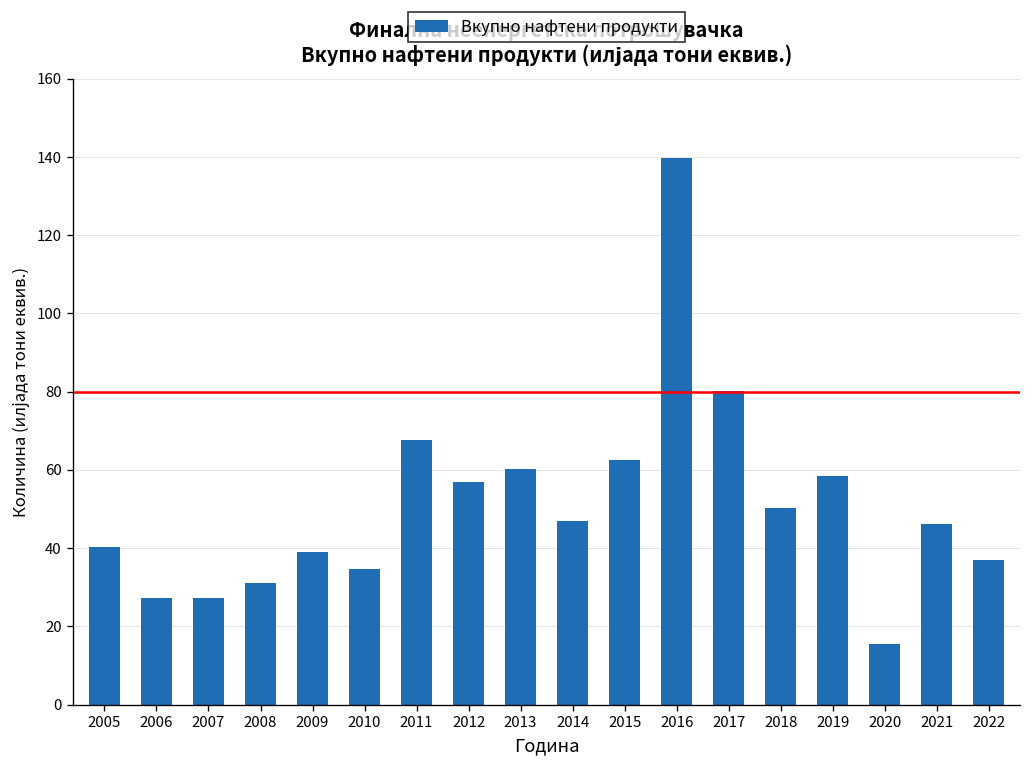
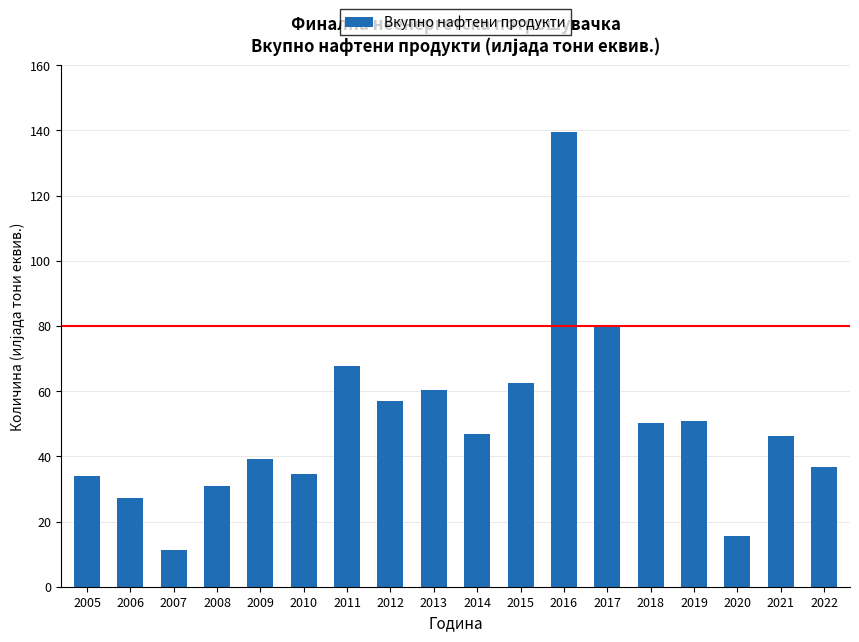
2005: 40 -> 34
2007: 27 -> 11
2019: 59 -> 51
